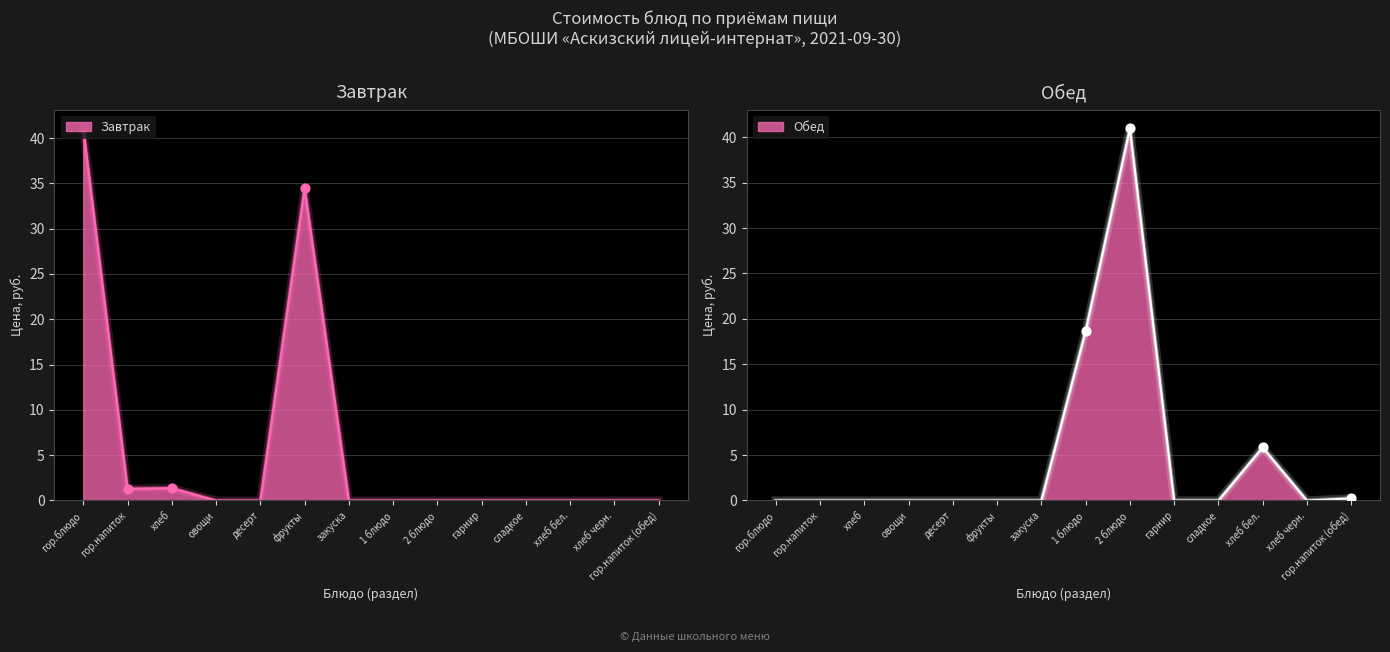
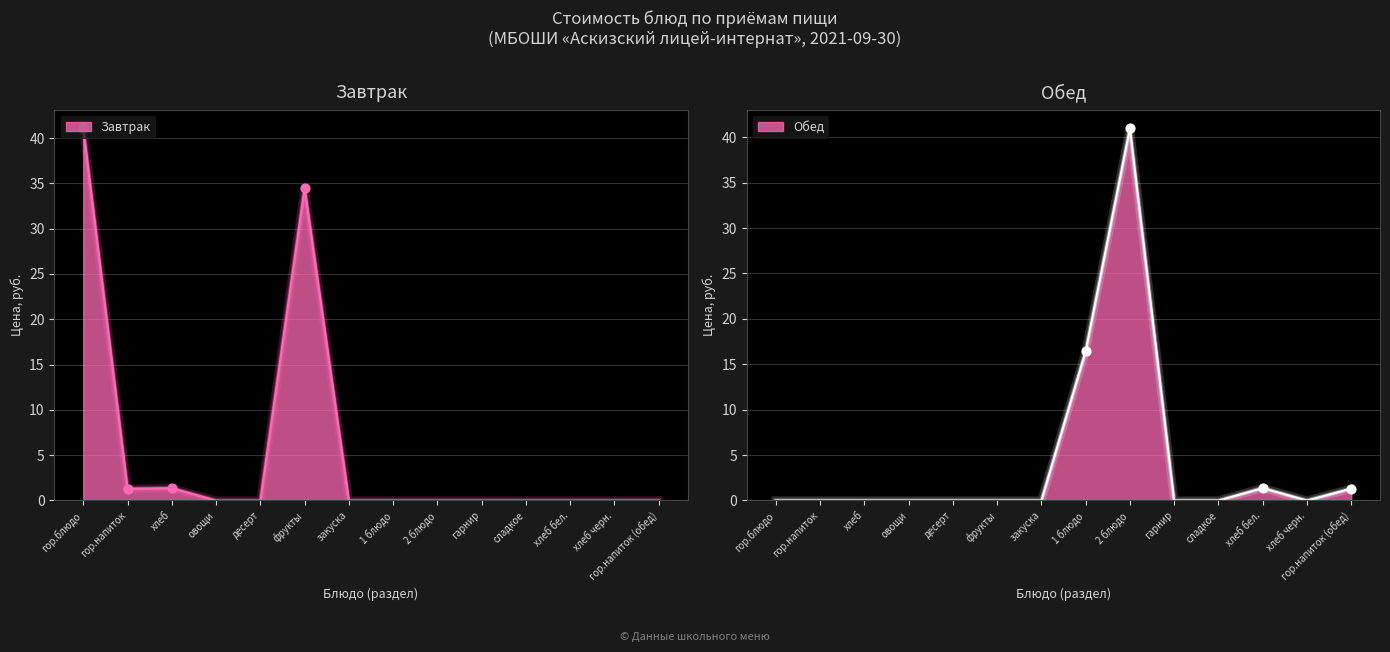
Обед, Обед, 1 блюдо: 19 -> 16
Обед, Обед, хлеб бел.: 6 -> 1
Обед, Обед, гор.напиток (обед): 0 -> 1
